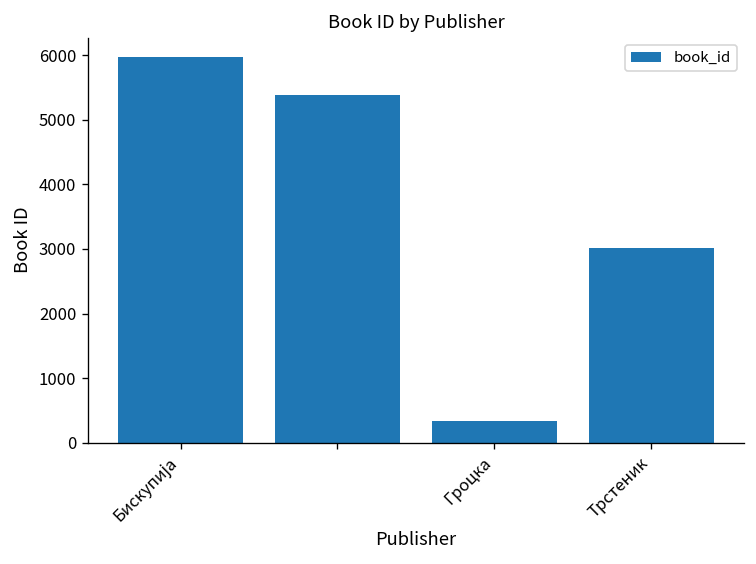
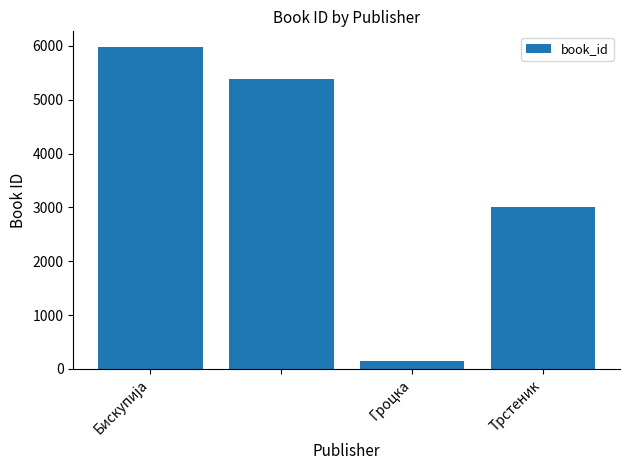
Гроцка: 300 -> 200
